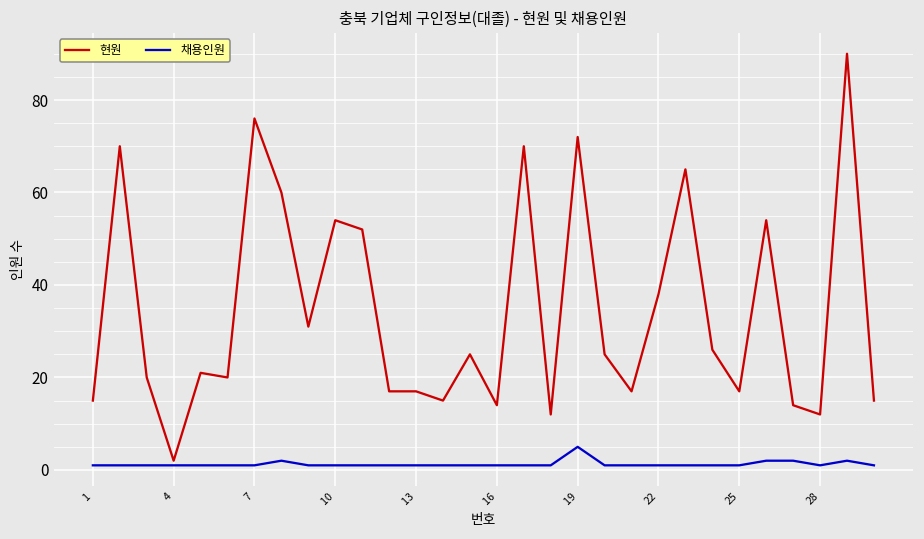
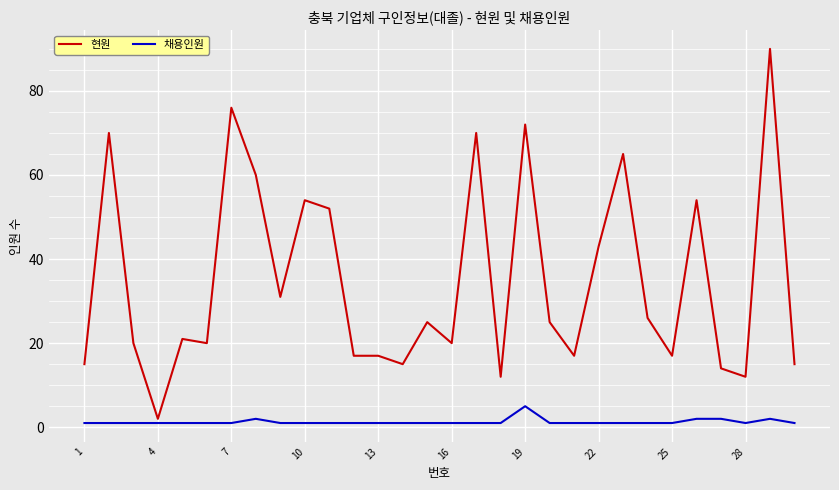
현원, 16: 14 -> 20
현원, 22: 38 -> 43
